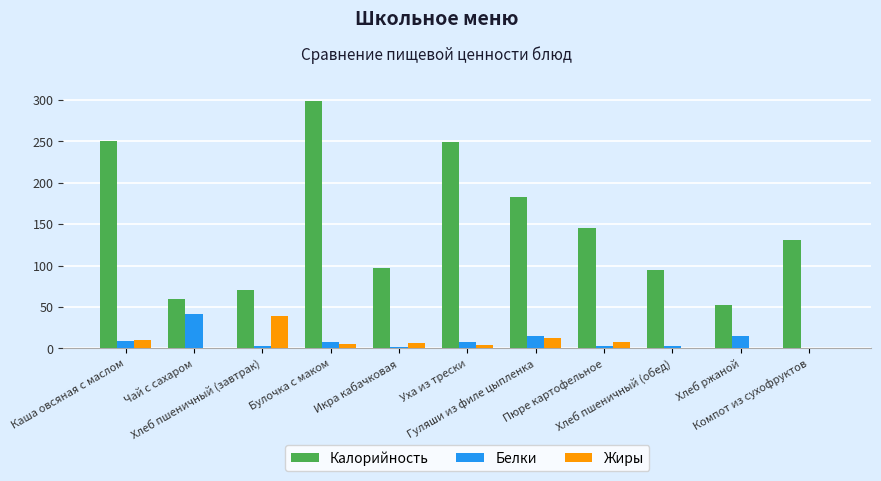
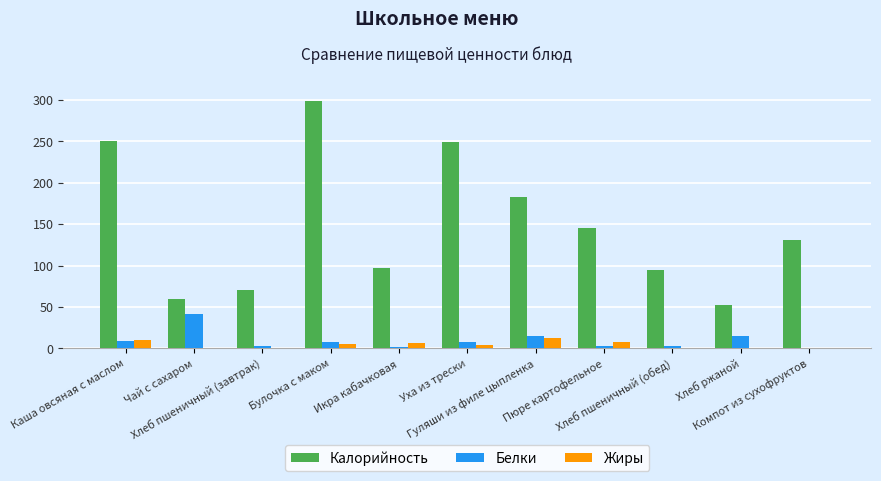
Жиры, Хлеб пшеничный (завтрак): 40 -> 0
